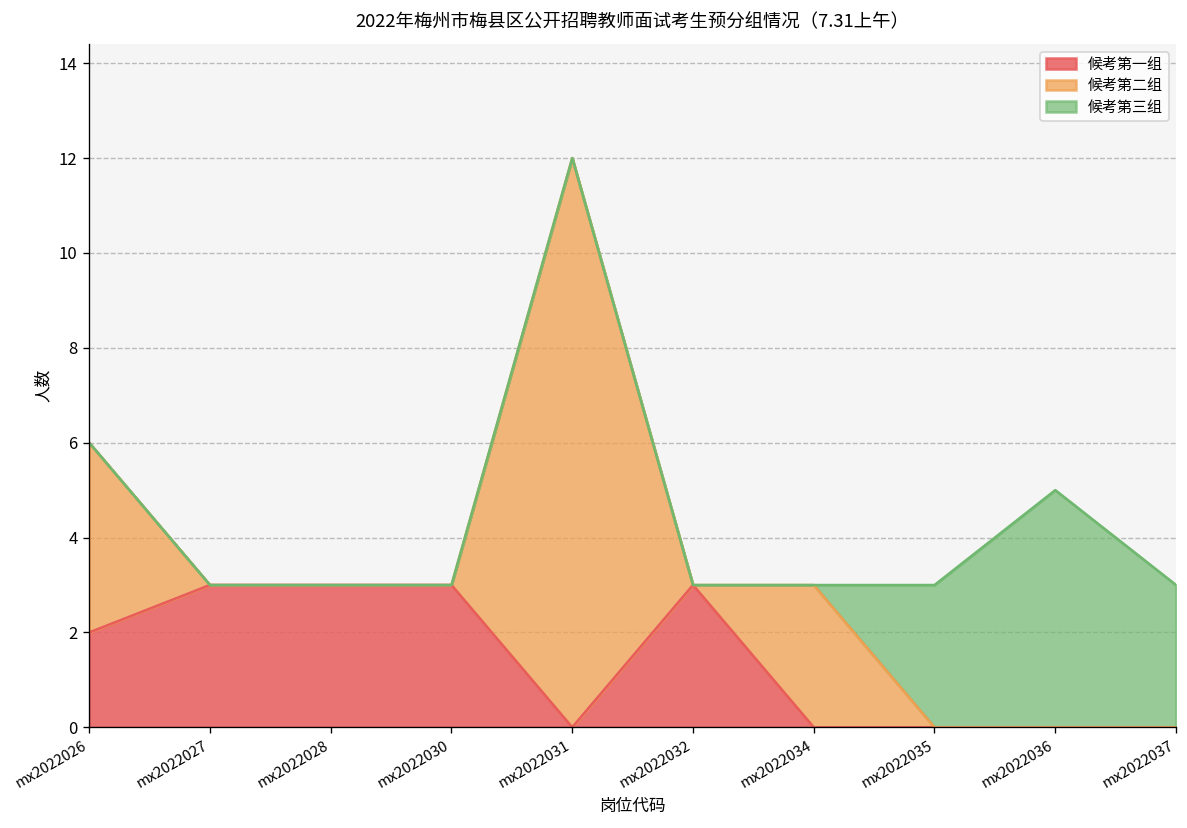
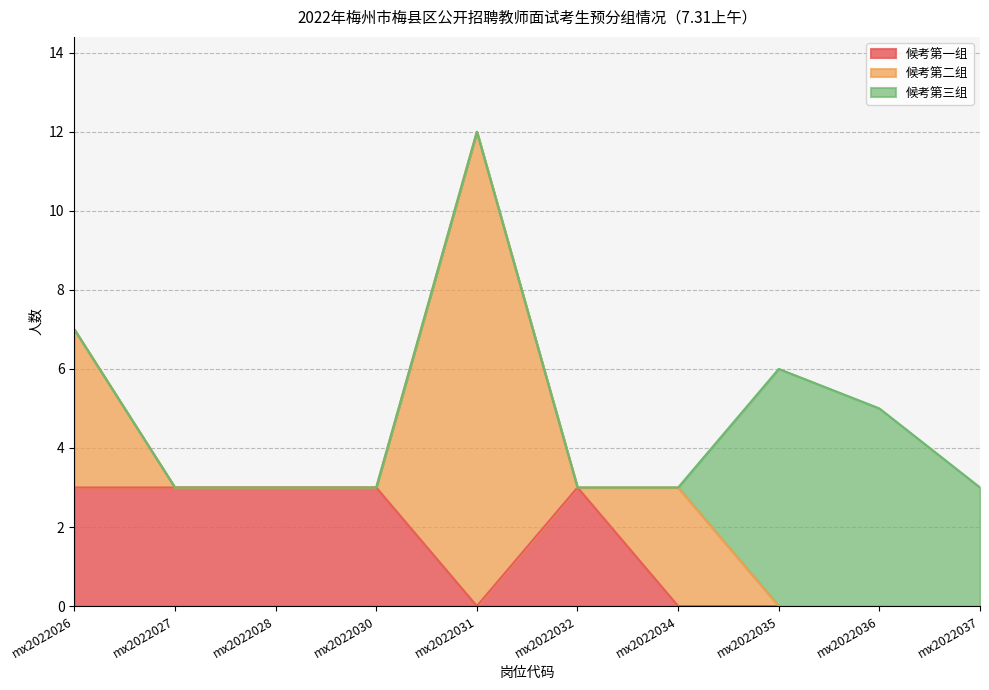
候考第一组, mx2022026: 2 -> 3
候考第三组, mx2022035: 3 -> 6
